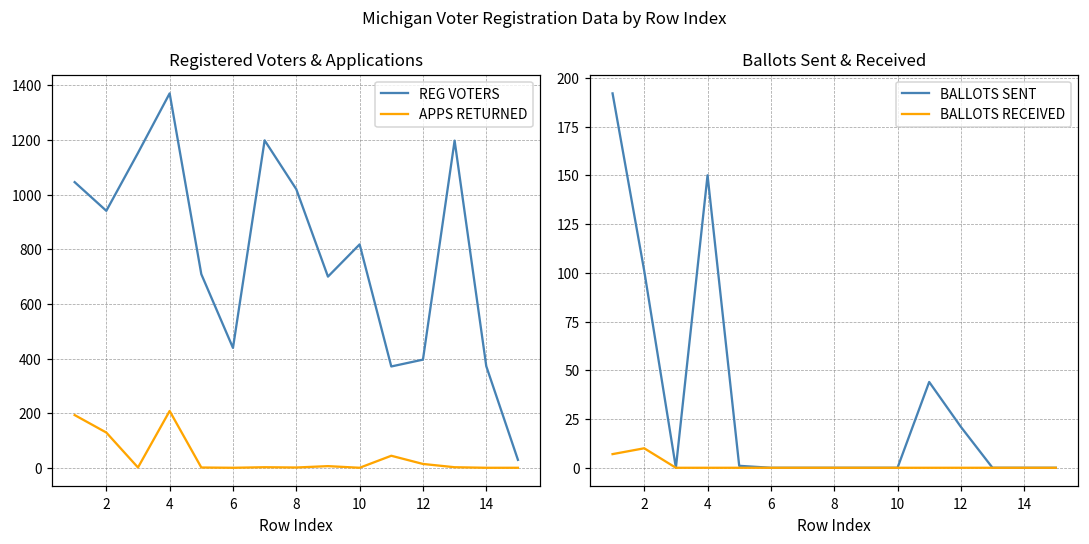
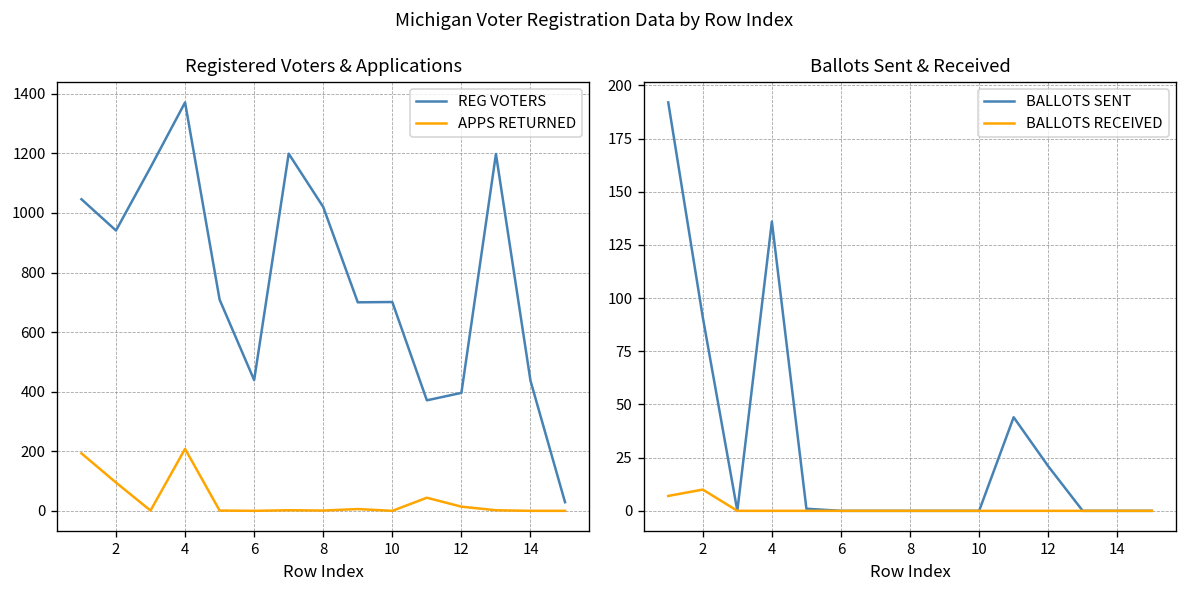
Registered Voters & Applications, APPS RETURNED, 2: 130 -> 100
Registered Voters & Applications, REG VOTERS, 10: 820 -> 700
Registered Voters & Applications, REG VOTERS, 14: 370 -> 440
Ballots Sent & Received, BALLOTS SENT, 2: 101 -> 91
Ballots Sent & Received, BALLOTS SENT, 4: 150 -> 136
